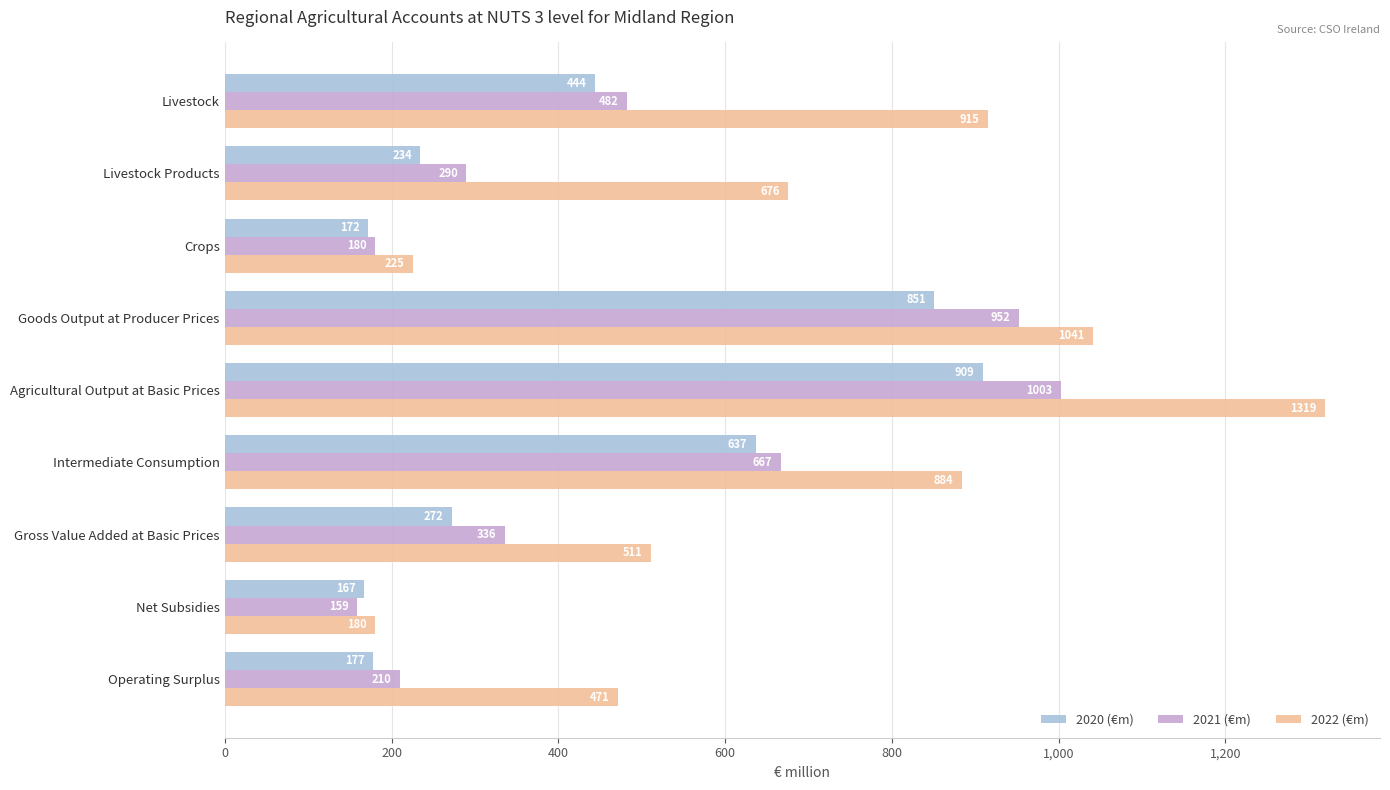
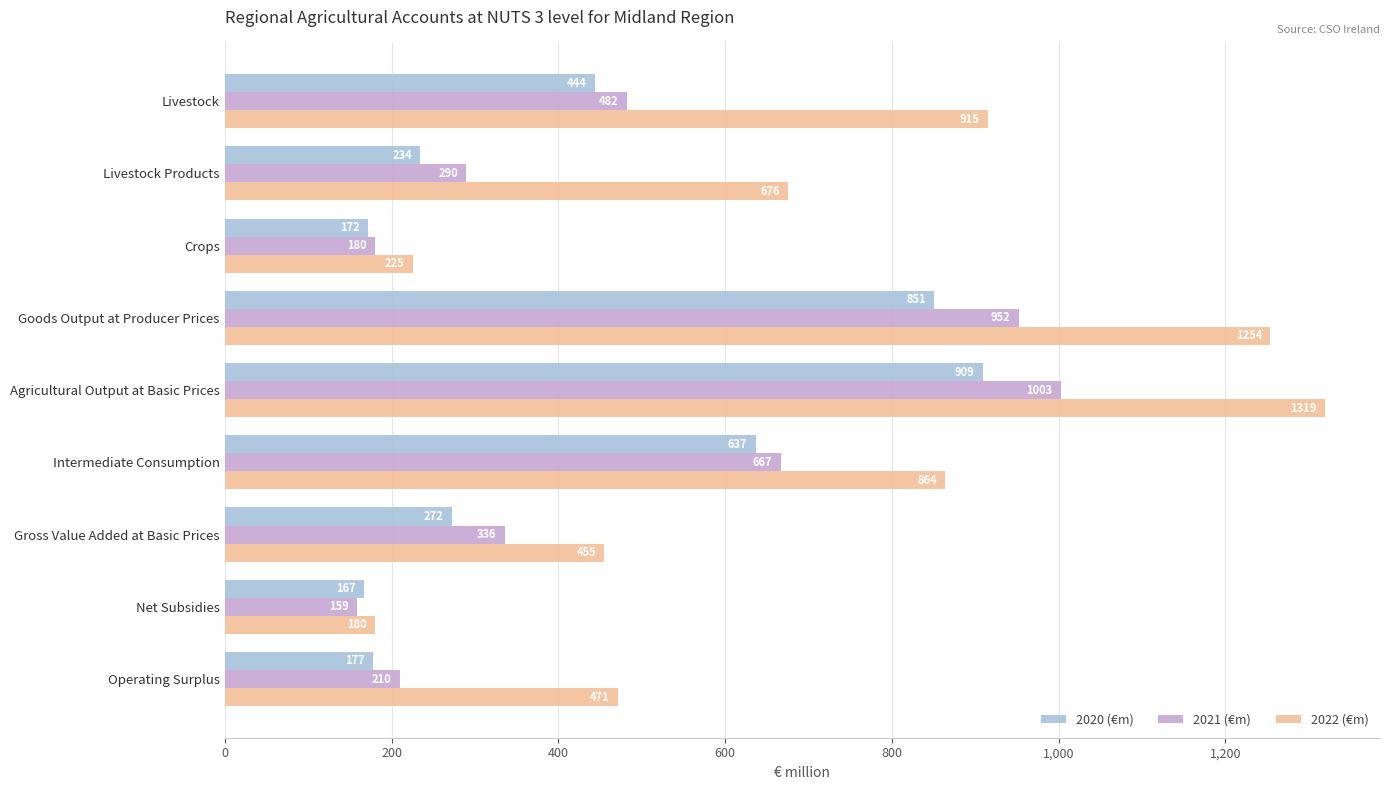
2022 (€m), Goods Output at Producer Prices: 1041 -> 1254
2022 (€m), Intermediate Consumption: 884 -> 864
2022 (€m), Gross Value Added at Basic Prices: 511 -> 455
